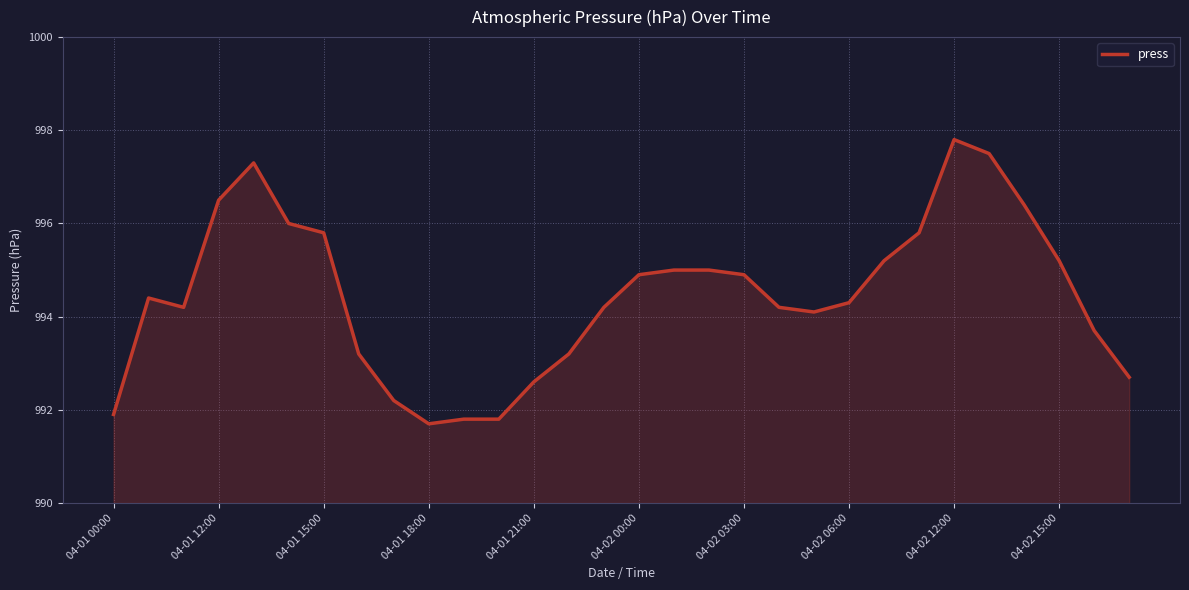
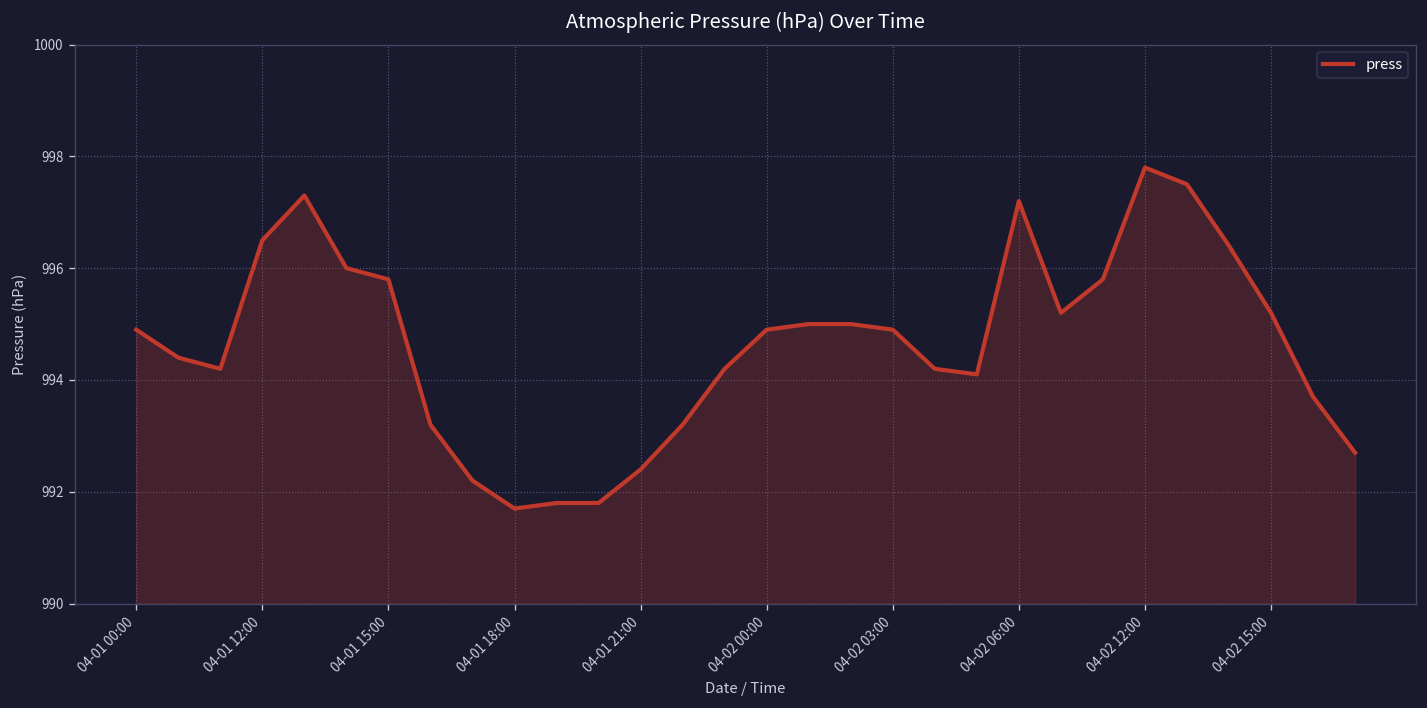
04-01 00:00: 991.9 -> 994.9
04-01 21:00: 992.6 -> 992.4
04-02 06:00: 994.3 -> 997.2
